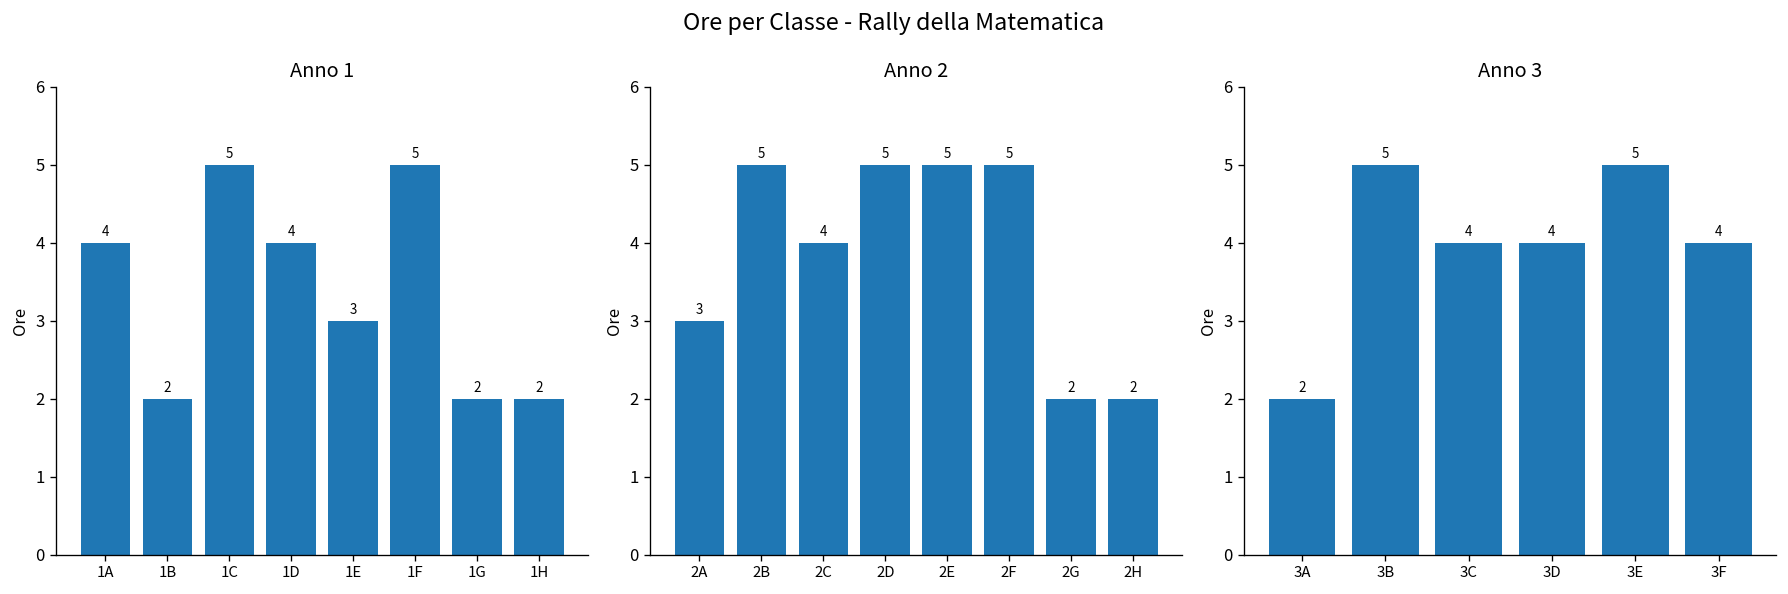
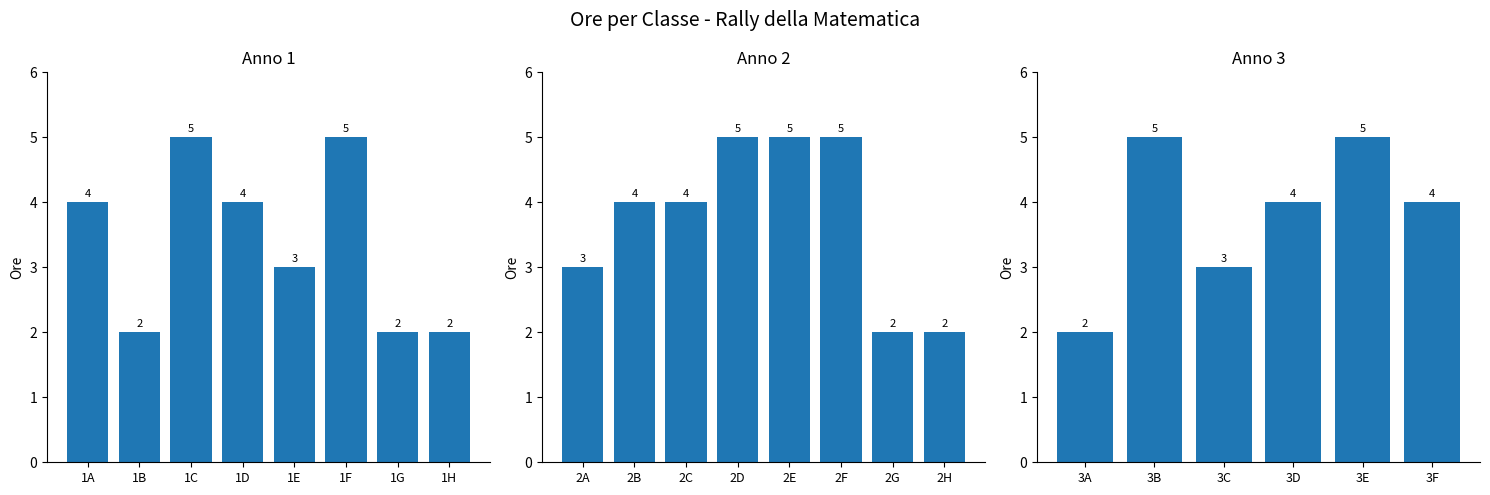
Anno 2, 2B: 5 -> 4
Anno 3, 3C: 4 -> 3
